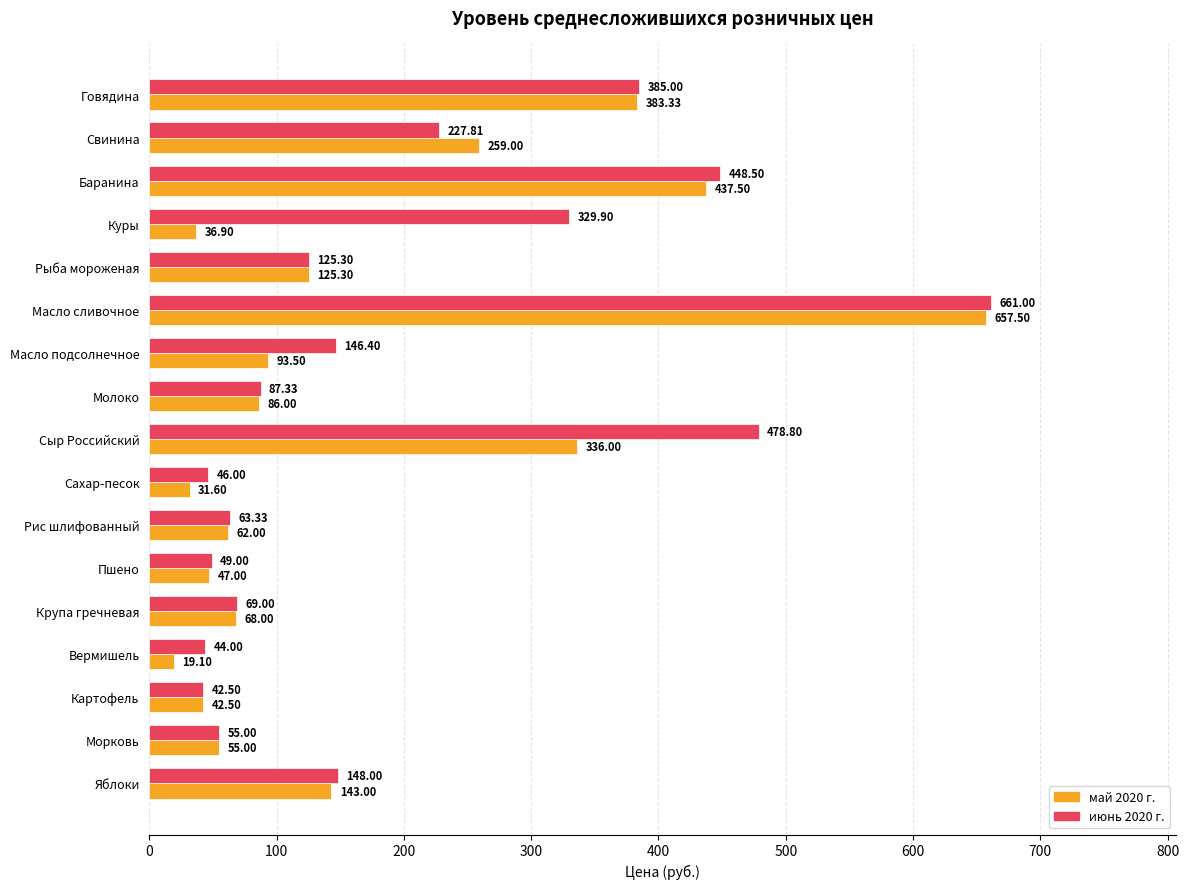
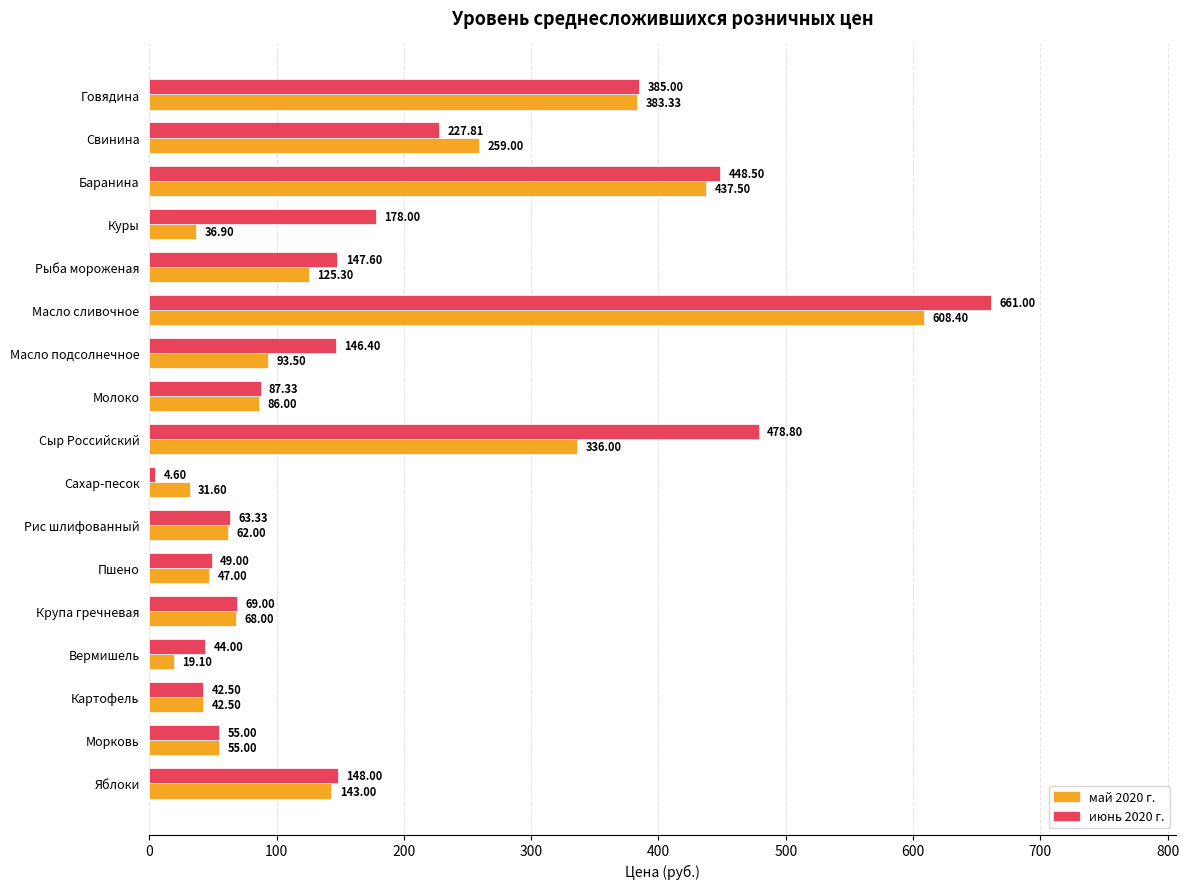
июнь 2020 г., Куры: 329.90 -> 178.00
июнь 2020 г., Рыба мороженая: 125.30 -> 147.60
май 2020 г., Масло сливочное: 657.50 -> 608.40
июнь 2020 г., Сахар-песок: 46.00 -> 4.60
